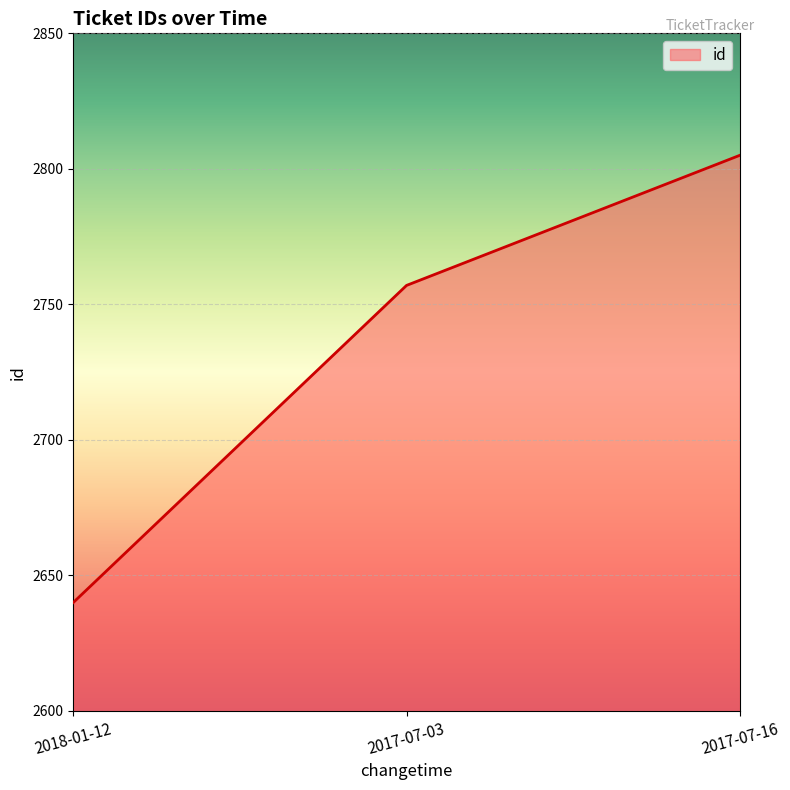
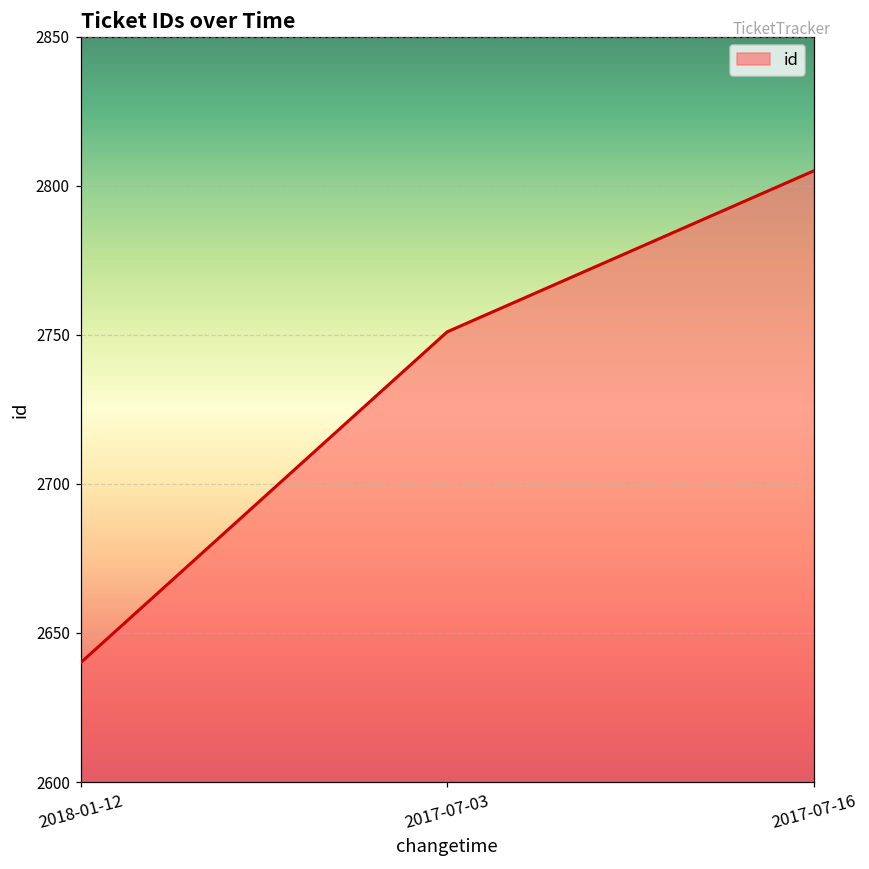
2017-07-03: 2757 -> 2751
